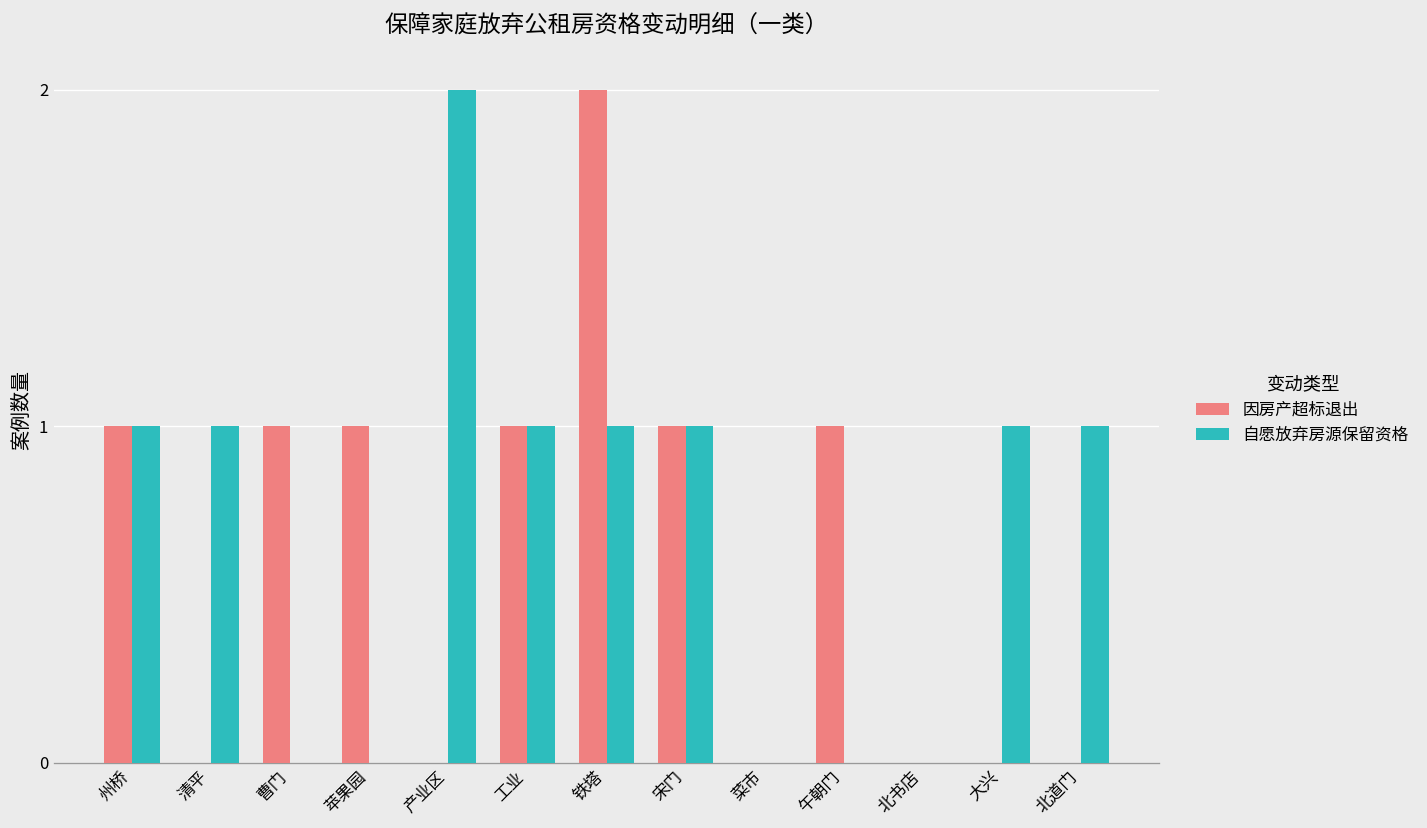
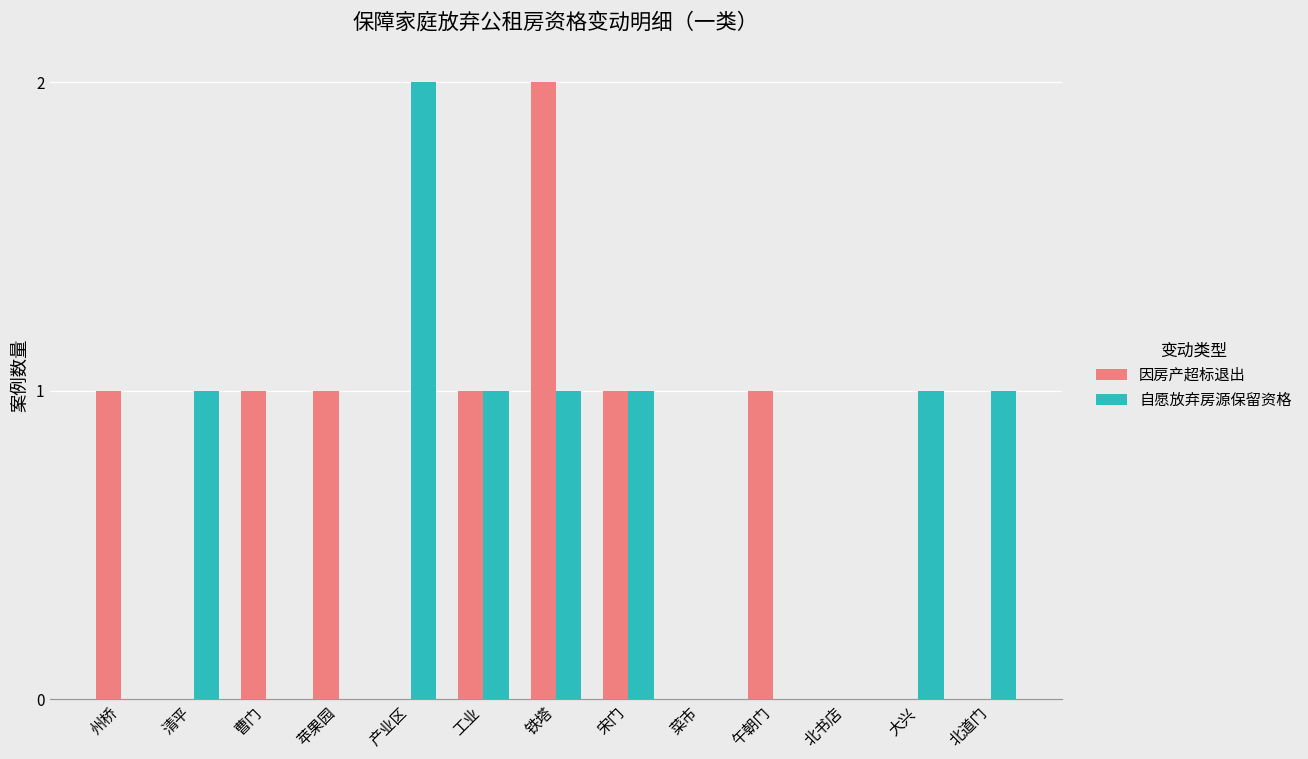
自愿放弃房源保留资格, 州桥: 1 -> 0
